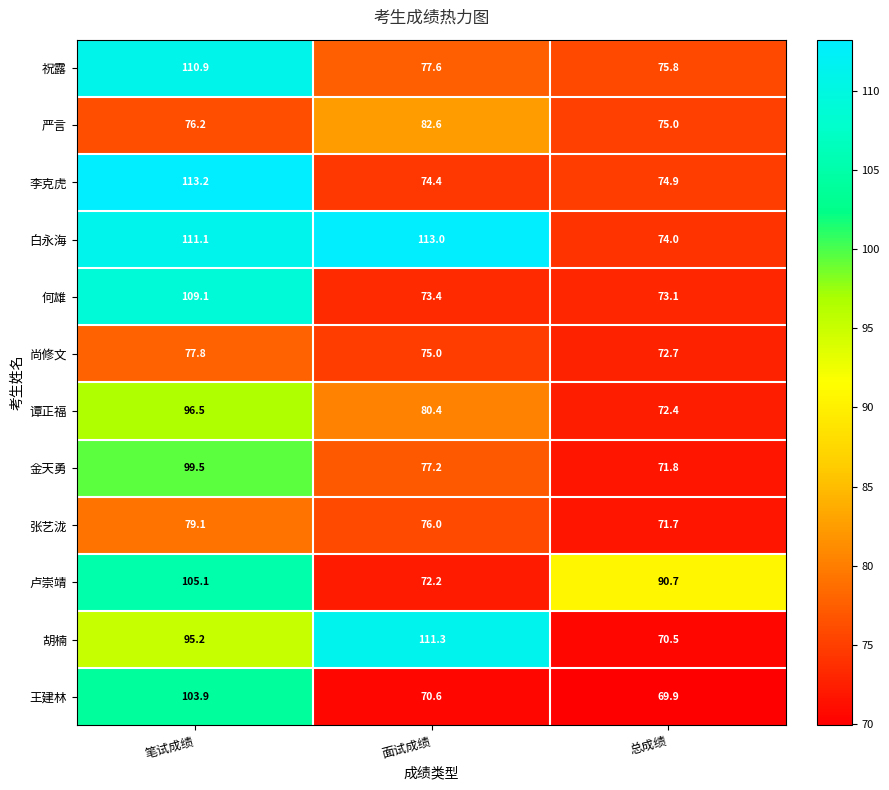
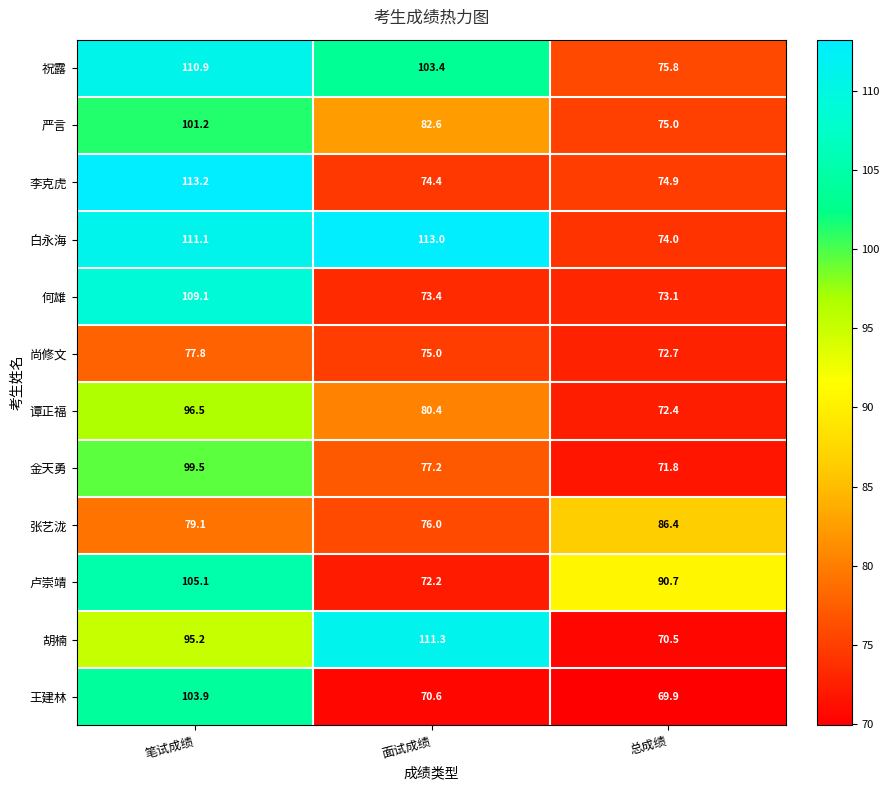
祝露, 面试成绩: 77.6 -> 103.4
严言, 笔试成绩: 76.2 -> 101.2
张艺泷, 总成绩: 71.7 -> 86.4
